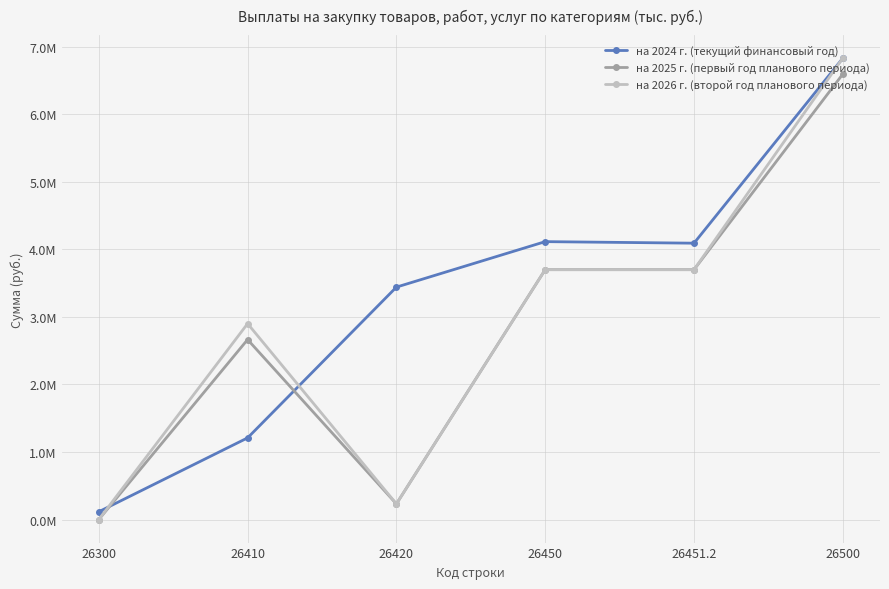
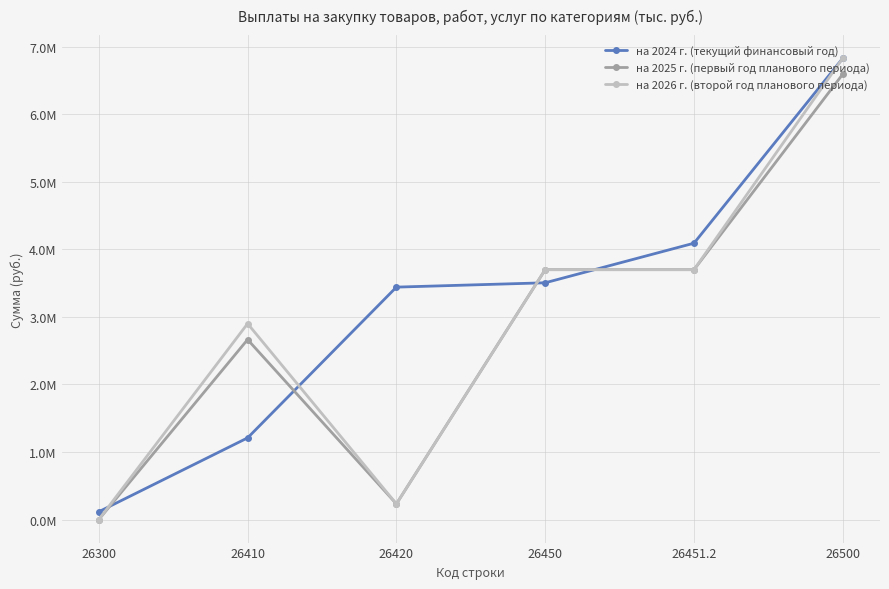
на 2024 г. (текущий финансовый год), 26450: 4100000 -> 3500000
